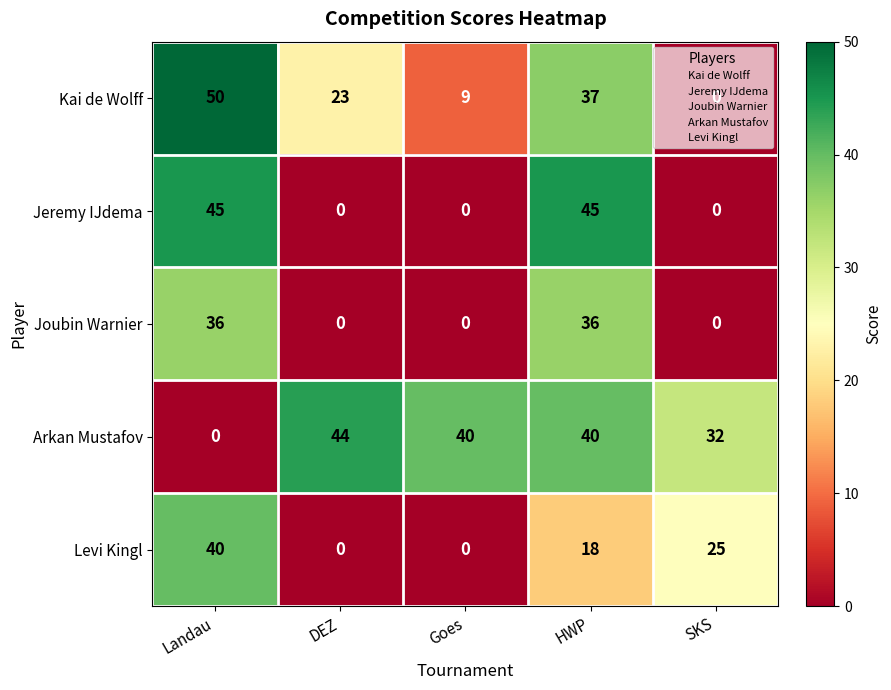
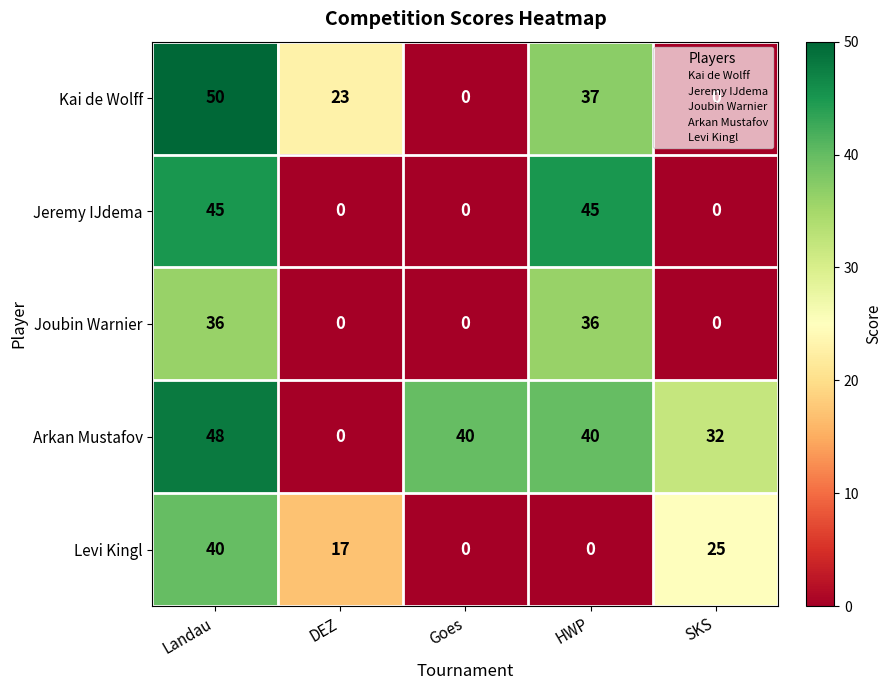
Kai de Wolff, Goes: 9 -> 0
Arkan Mustafov, Landau: 0 -> 48
Arkan Mustafov, DEZ: 44 -> 0
Levi Kingl, DEZ: 0 -> 17
Levi Kingl, HWP: 18 -> 0
